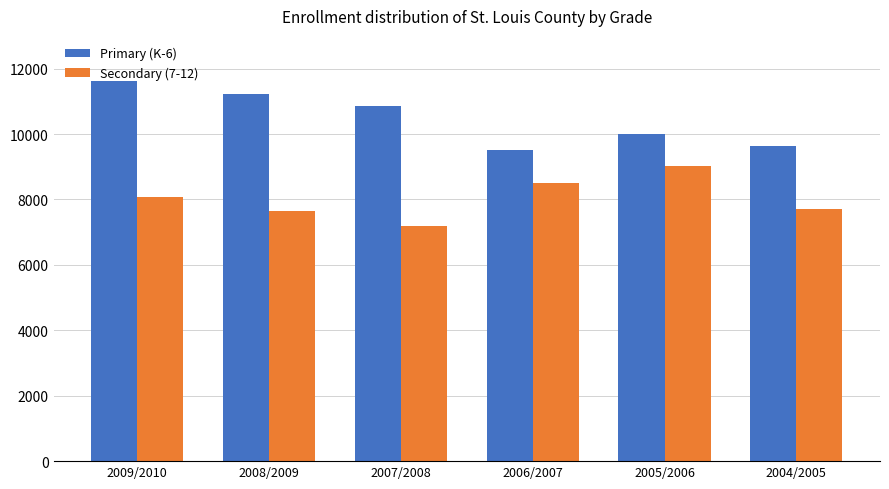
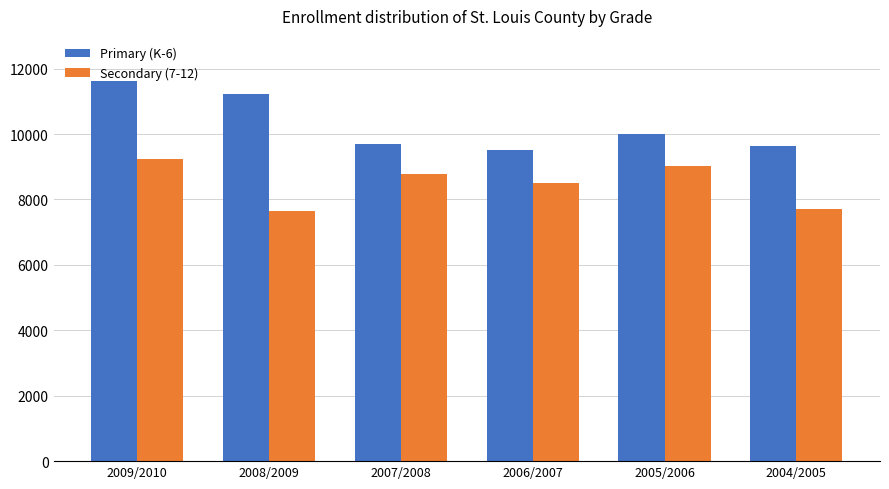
Secondary (7-12), 2009/2010: 8100 -> 9300
Primary (K-6), 2007/2008: 10900 -> 9700
Secondary (7-12), 2007/2008: 7200 -> 8800
